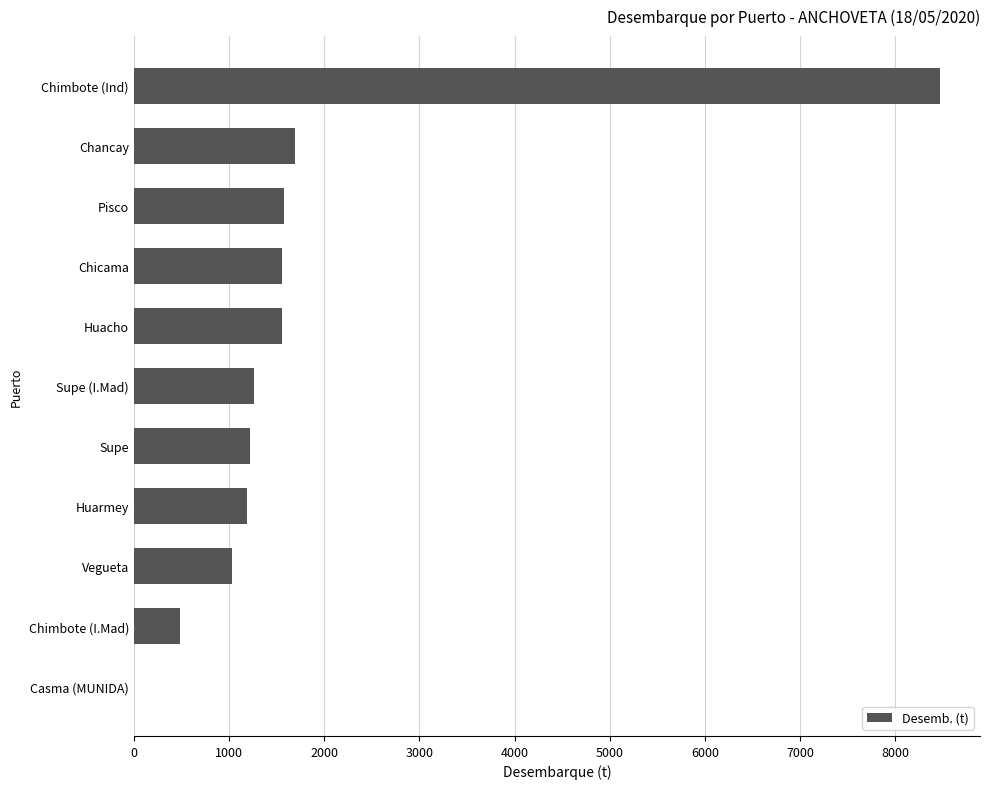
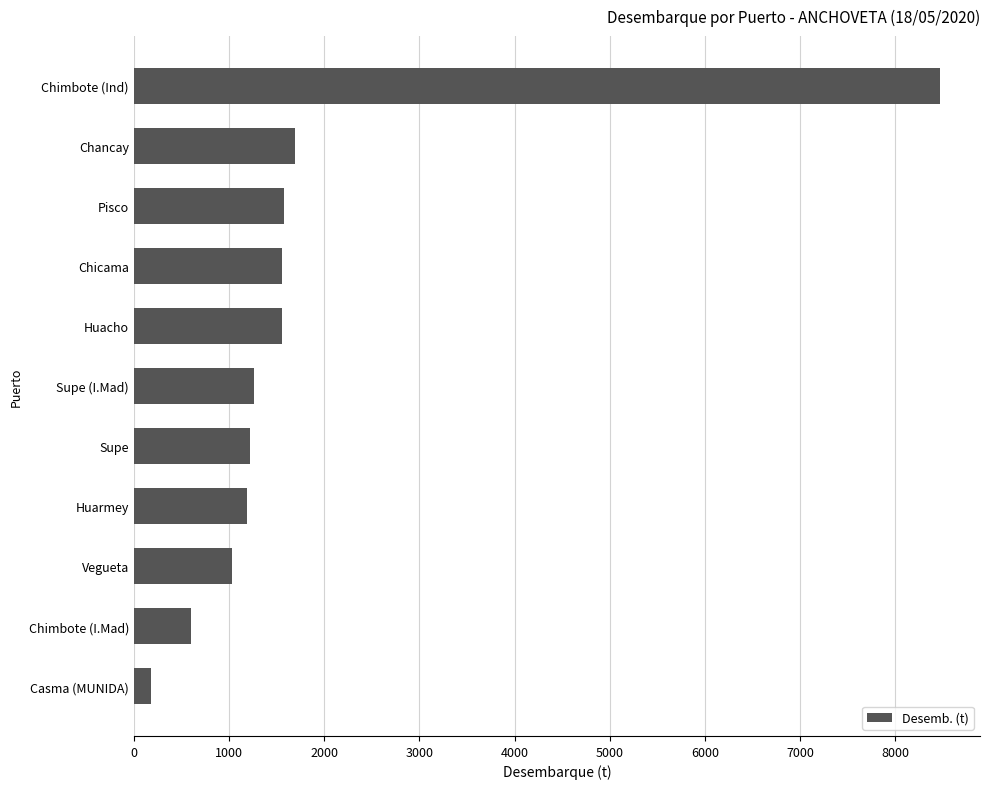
Chimbote (I.Mad): 500 -> 600
Casma (MUNIDA): 0 -> 200
